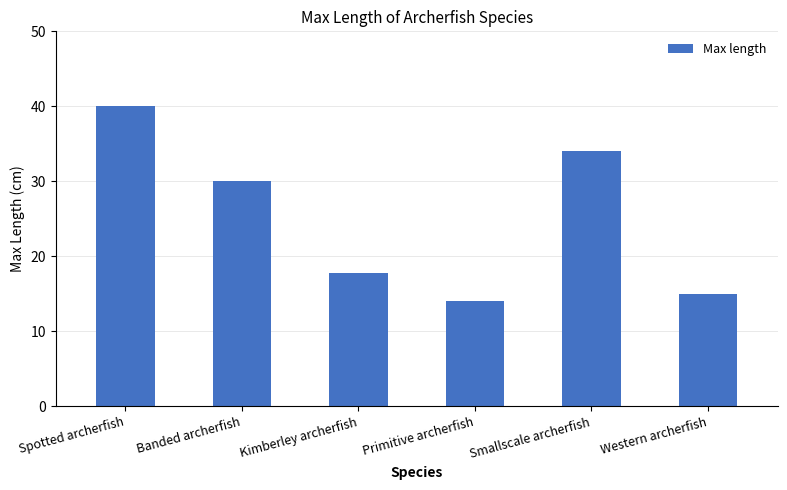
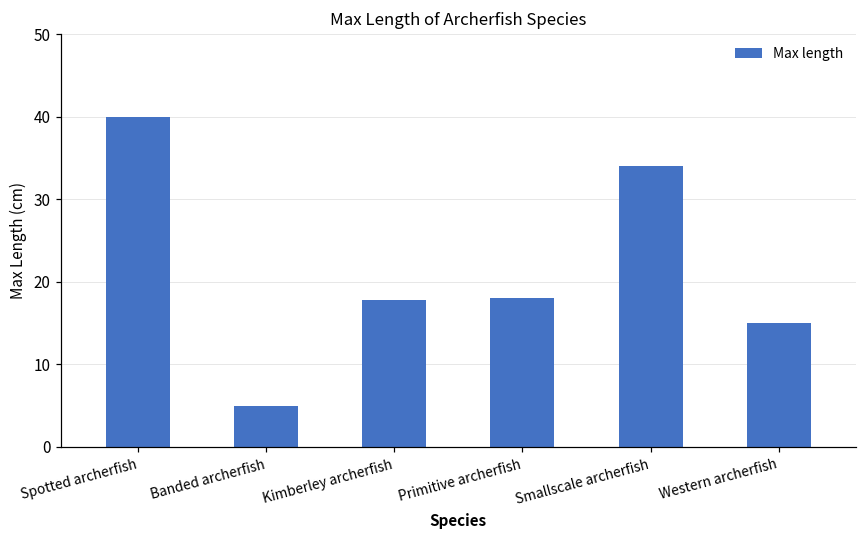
Banded archerfish: 30 -> 5
Primitive archerfish: 14 -> 18
